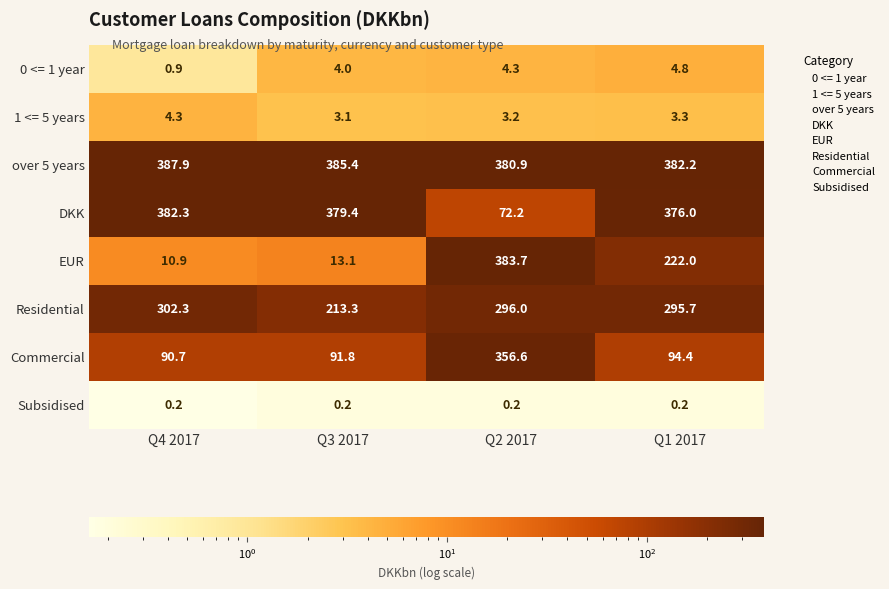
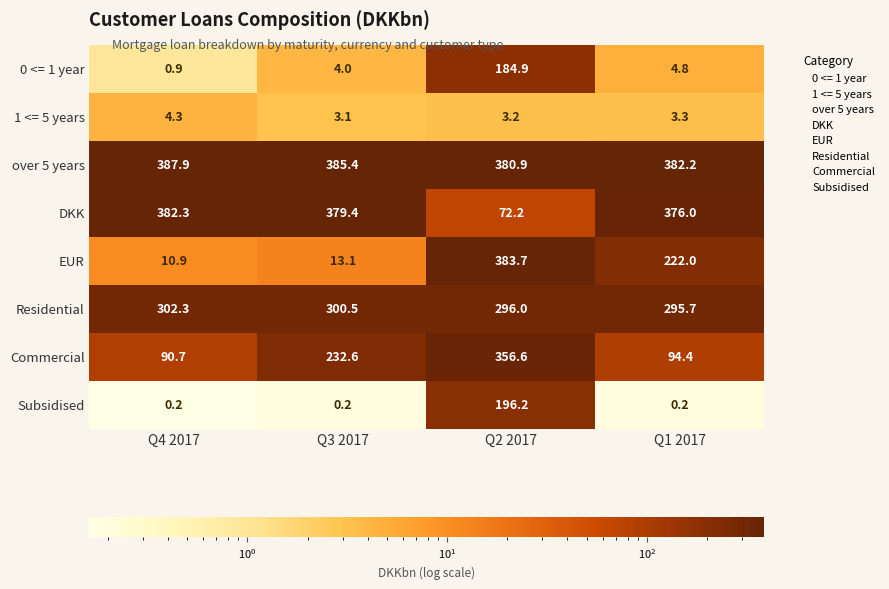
0 <= 1 year, Q2 2017: 4.3 -> 184.9
Residential, Q3 2017: 213.3 -> 300.5
Commercial, Q3 2017: 91.8 -> 232.6
Subsidised, Q2 2017: 0.2 -> 196.2
